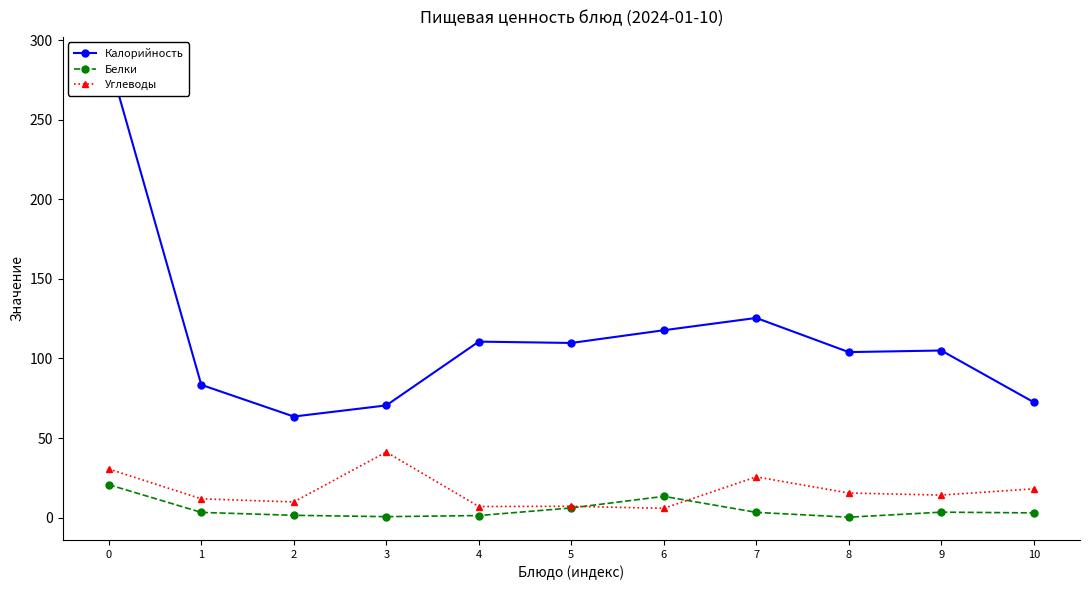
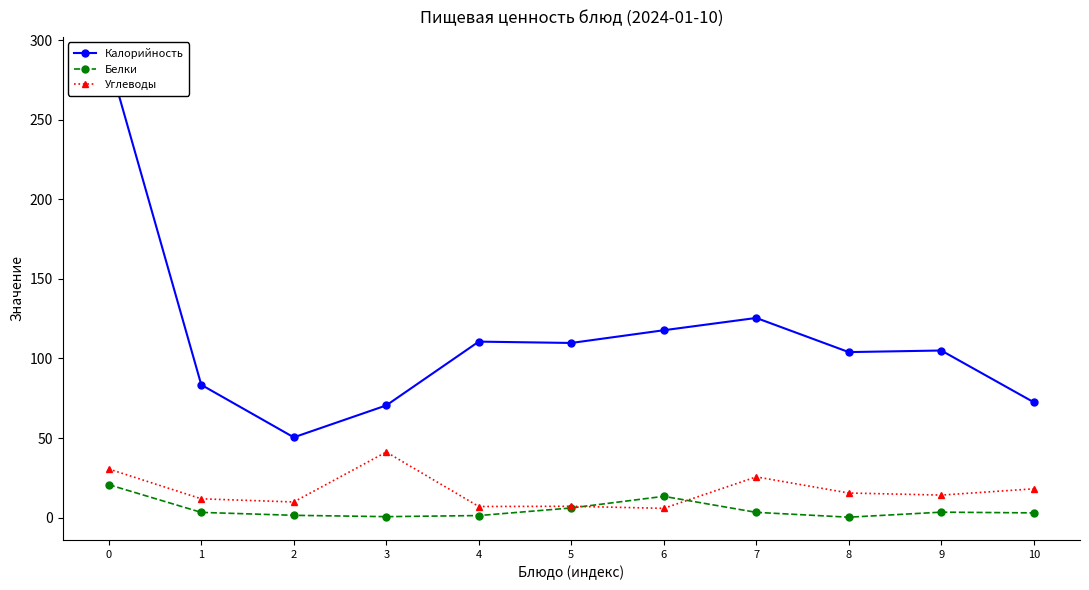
Калорийность, 2: 64 -> 50
